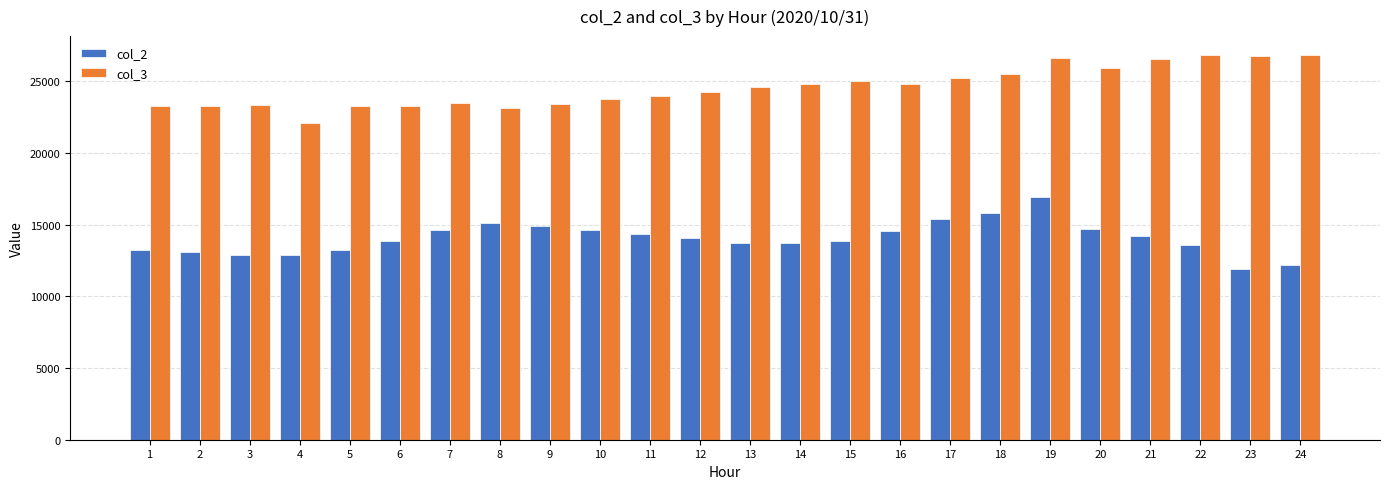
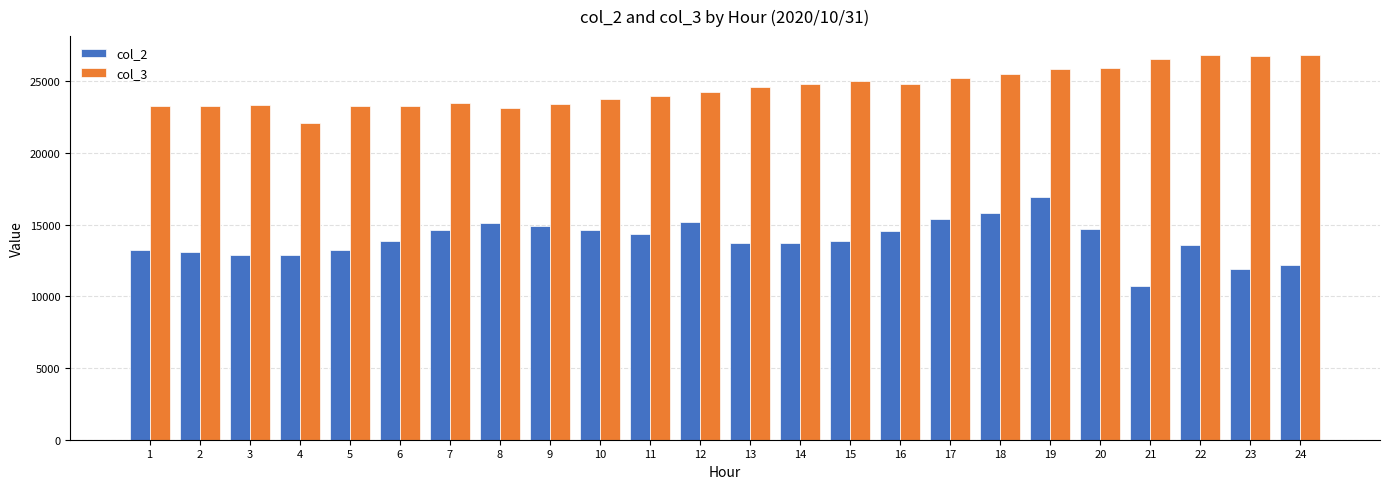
col_2, 12: 14100 -> 15200
col_3, 19: 26600 -> 25800
col_2, 21: 14200 -> 10700
